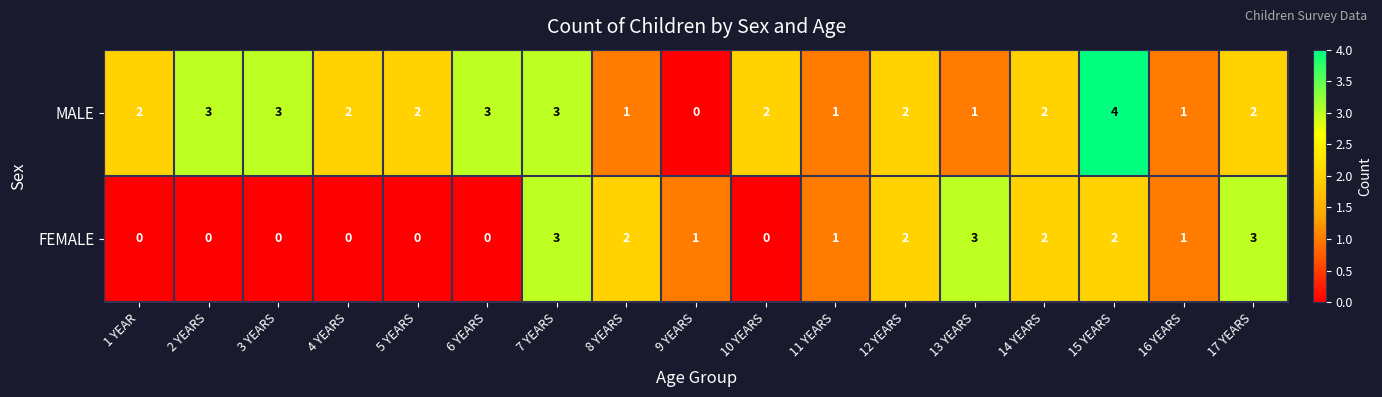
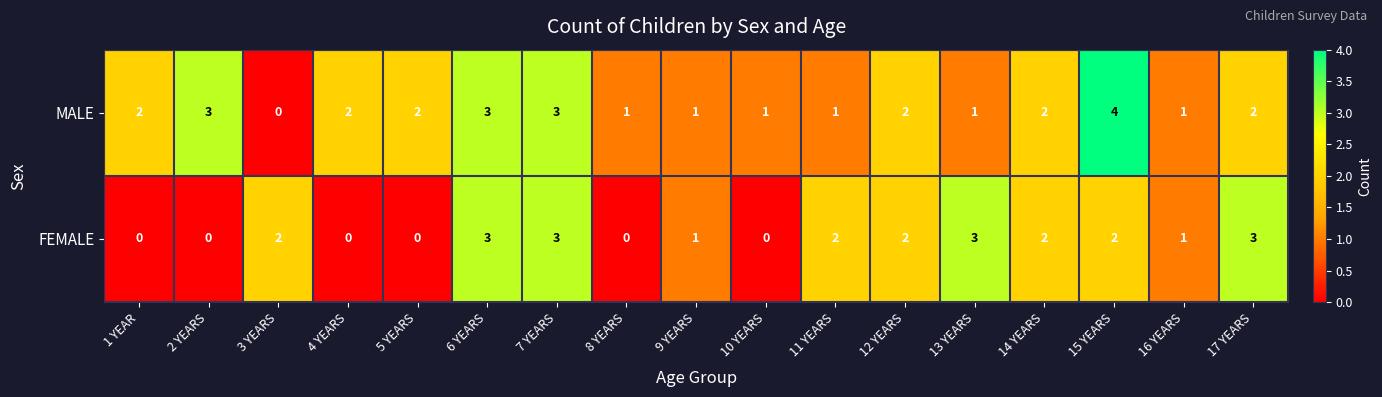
MALE, 3 YEARS: 3 -> 0
MALE, 9 YEARS: 0 -> 1
MALE, 10 YEARS: 2 -> 1
FEMALE, 3 YEARS: 0 -> 2
FEMALE, 6 YEARS: 0 -> 3
FEMALE, 8 YEARS: 2 -> 0
FEMALE, 11 YEARS: 1 -> 2
